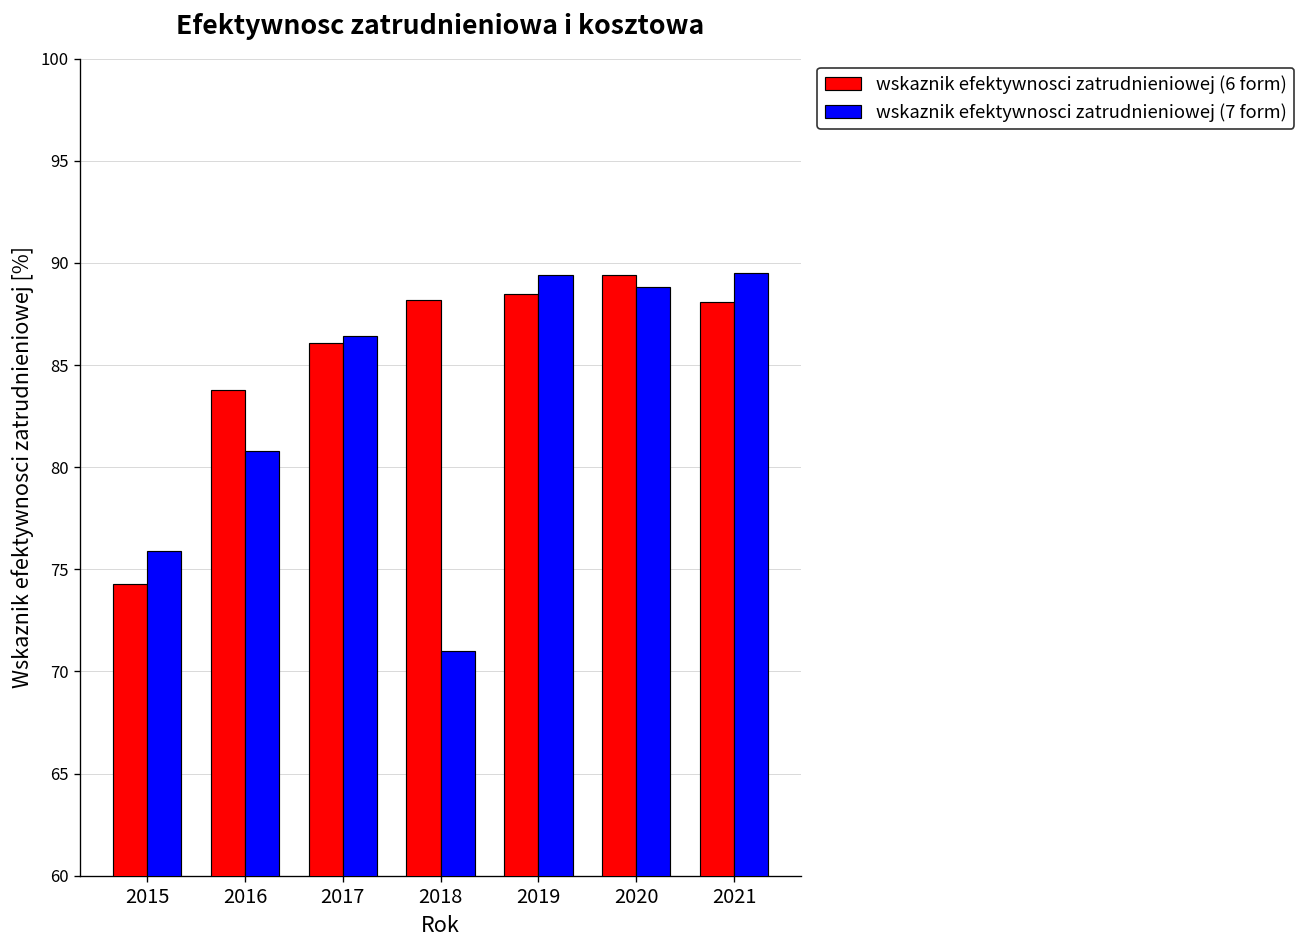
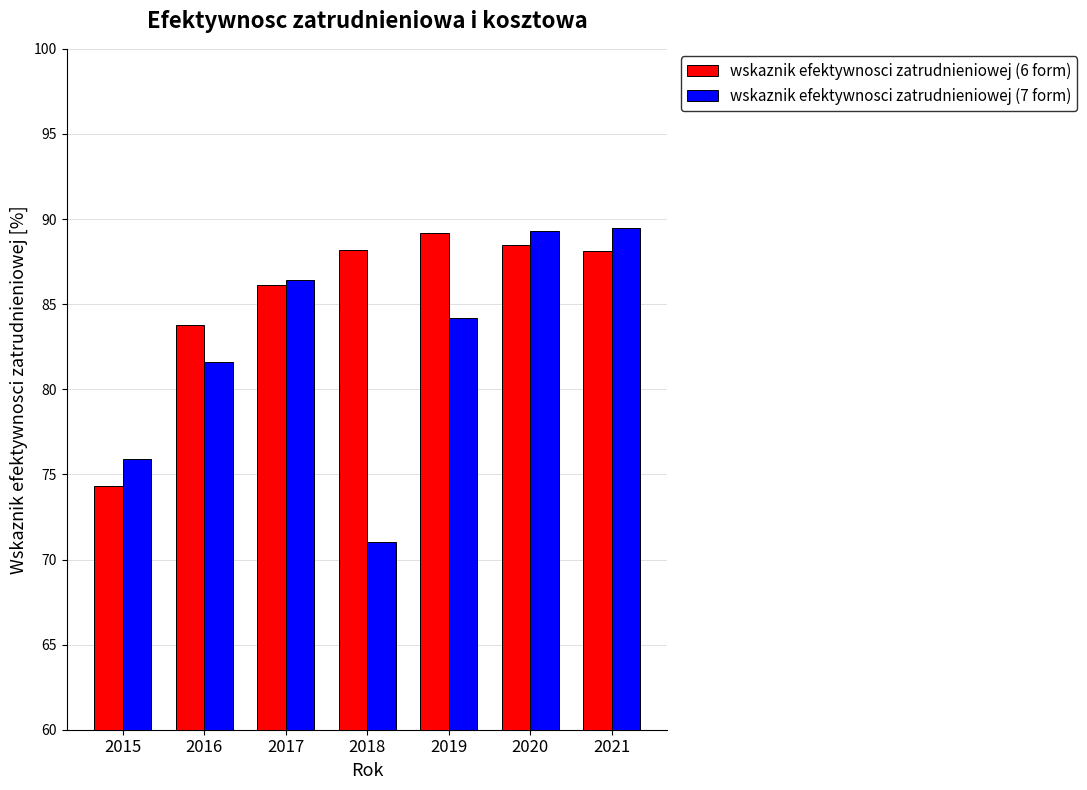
wskaznik efektywnosci zatrudnieniowej (7 form), 2016: 80.8 -> 81.6
wskaznik efektywnosci zatrudnieniowej (6 form), 2019: 88.5 -> 89.2
wskaznik efektywnosci zatrudnieniowej (7 form), 2019: 89.4 -> 84.2
wskaznik efektywnosci zatrudnieniowej (6 form), 2020: 89.4 -> 88.5
wskaznik efektywnosci zatrudnieniowej (7 form), 2020: 88.8 -> 89.3
